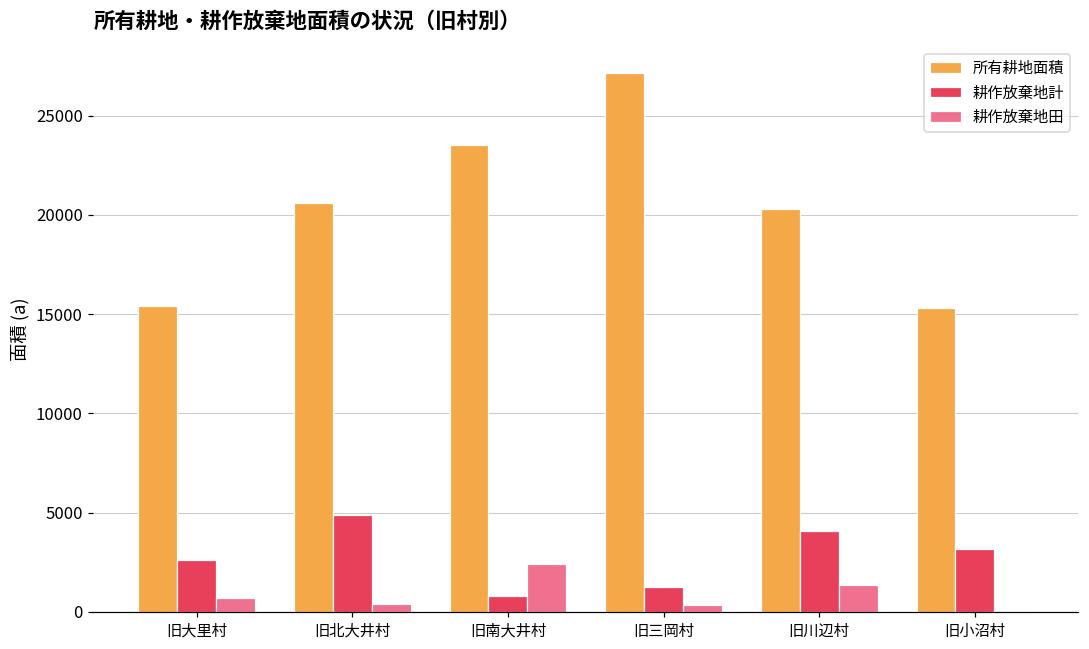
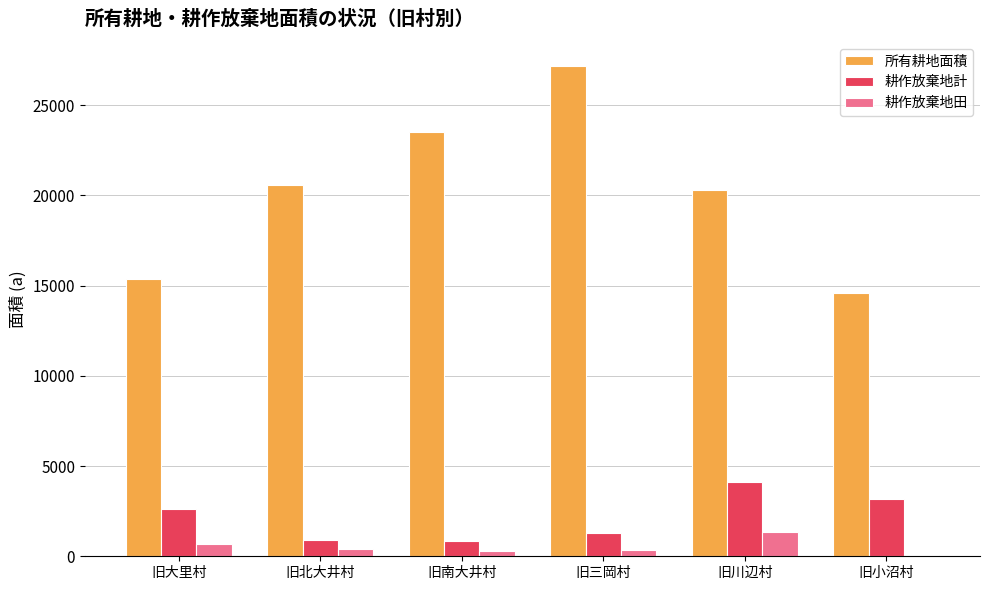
耕作放棄地計, 旧北大井村: 4900 -> 900
耕作放棄地田, 旧南大井村: 2400 -> 300
所有耕地面積, 旧小沼村: 15300 -> 14600
